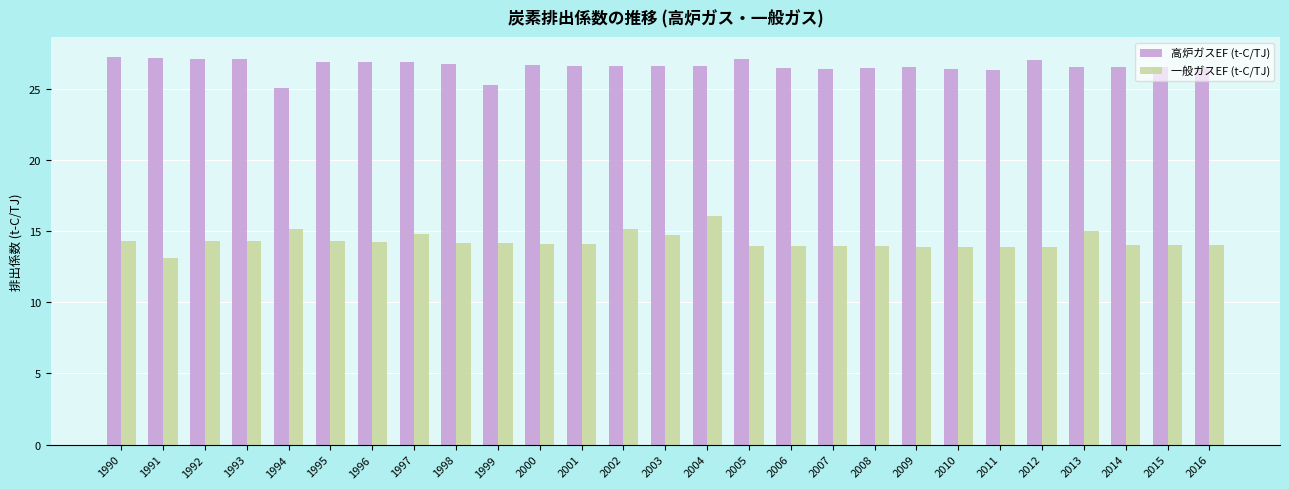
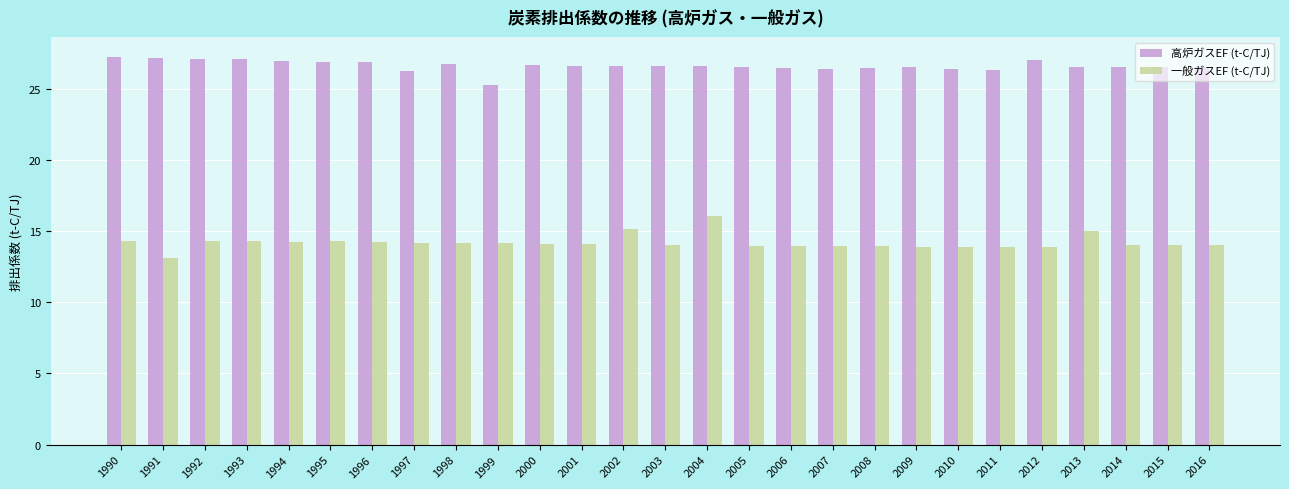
高炉ガスEF (t-C/TJ), 1994: 25.1 -> 27.0
一般ガスEF (t-C/TJ), 1994: 15.1 -> 14.3
高炉ガスEF (t-C/TJ), 1997: 26.8 -> 26.3
一般ガスEF (t-C/TJ), 1997: 14.8 -> 14.2
一般ガスEF (t-C/TJ), 2003: 14.7 -> 14.0
高炉ガスEF (t-C/TJ), 2005: 27.1 -> 26.5
